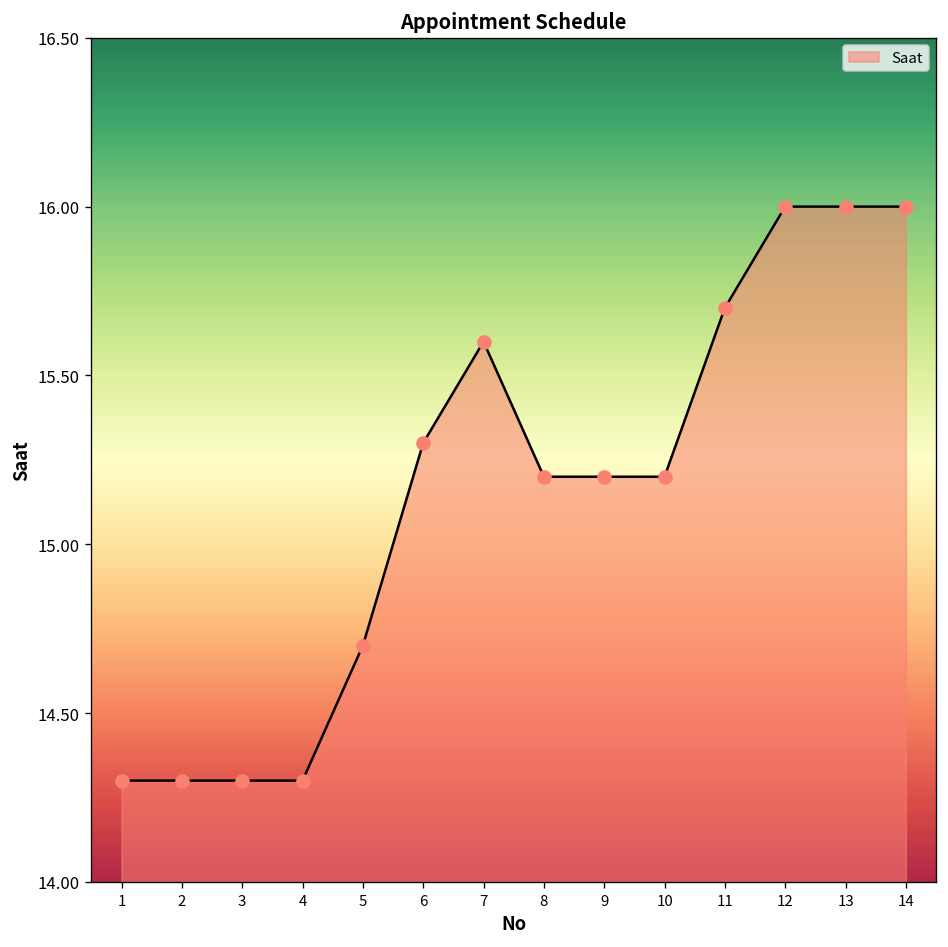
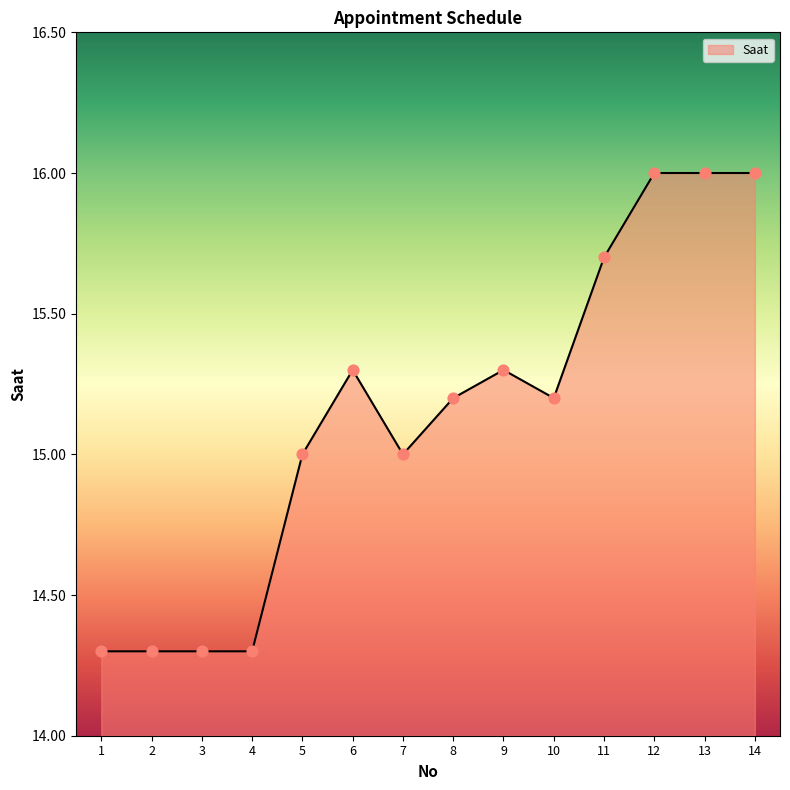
5: 14.7 -> 15.0
7: 15.6 -> 15.0
9: 15.2 -> 15.3
